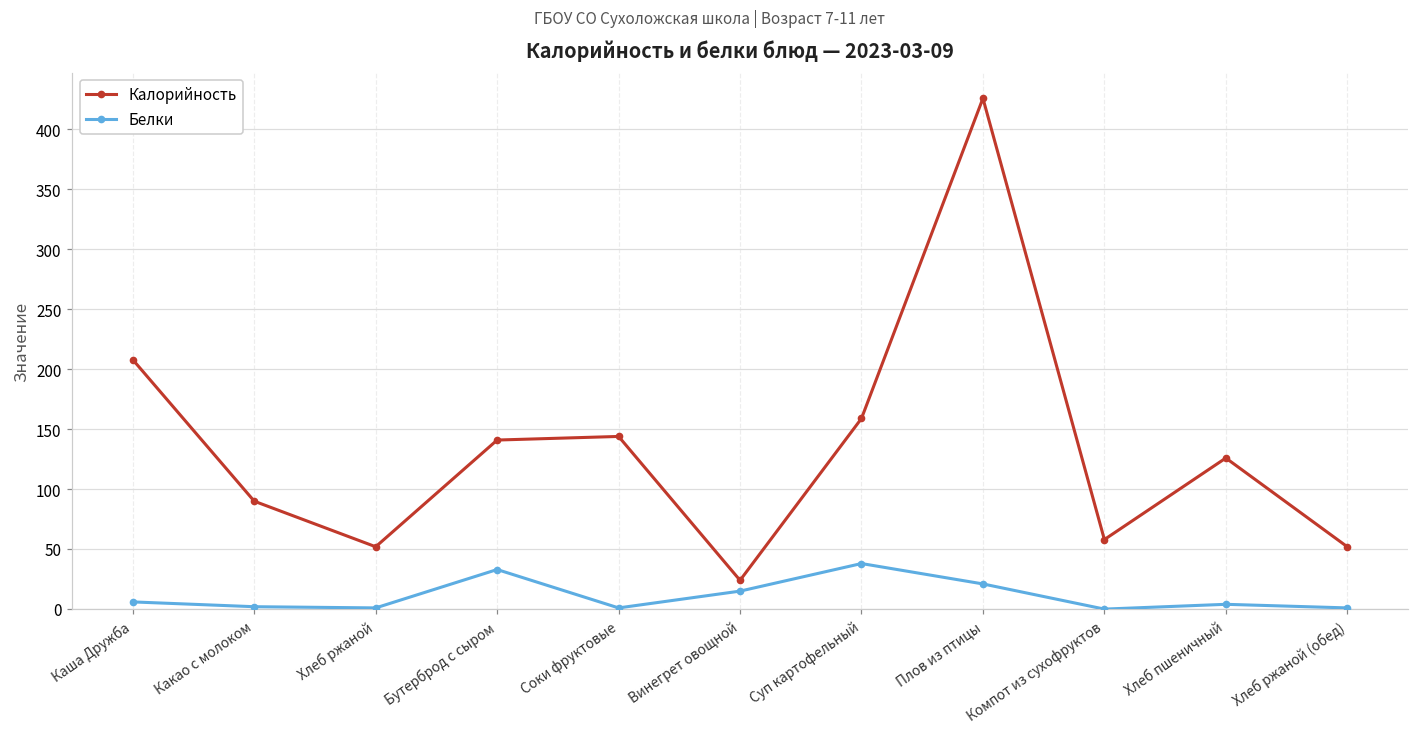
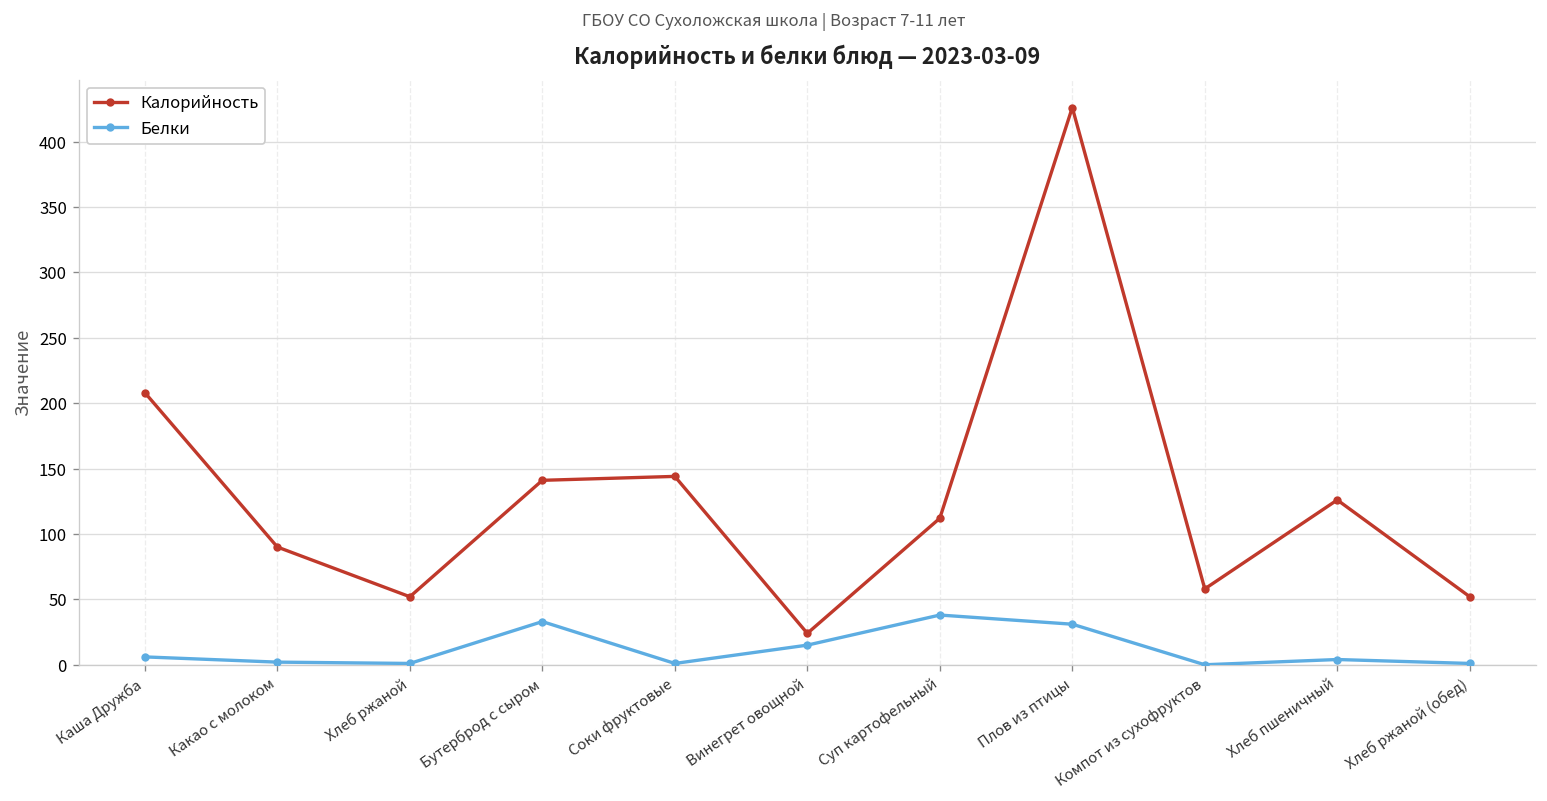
Калорийность, Суп картофельный: 159 -> 112
Белки, Плов из птицы: 21 -> 31
